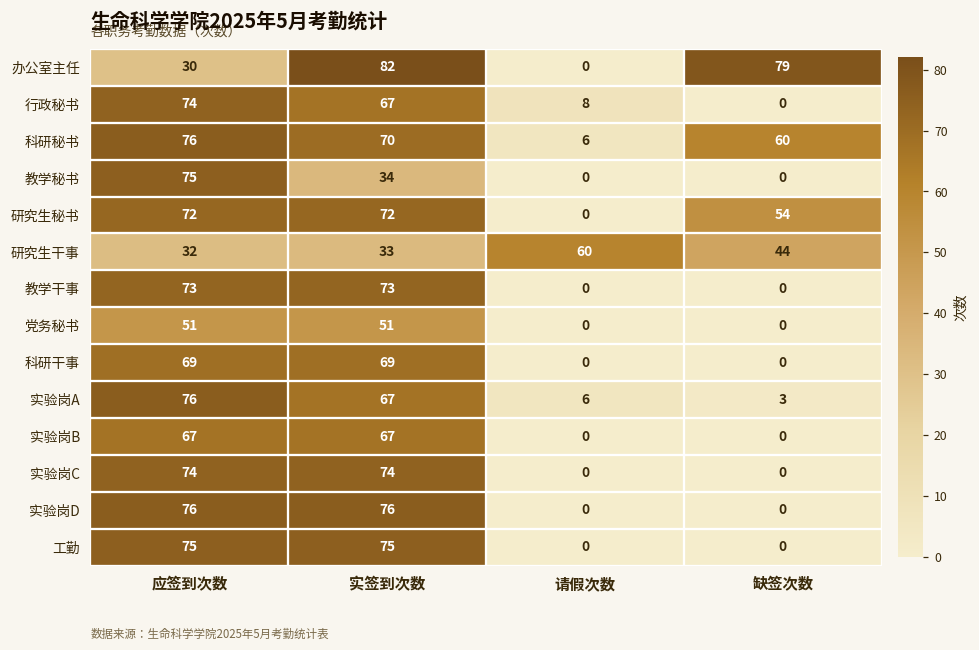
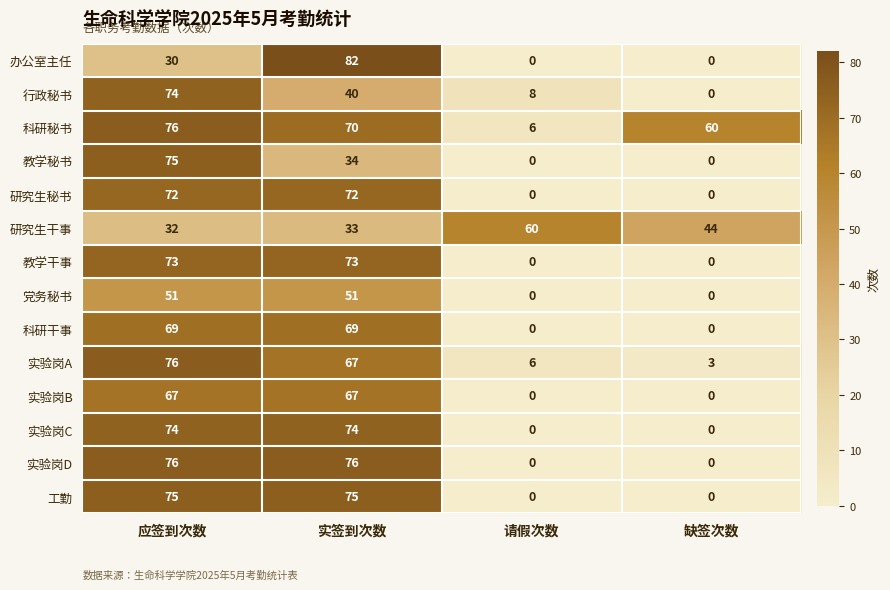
办公室主任, 缺签次数: 79 -> 0
行政秘书, 实签到次数: 67 -> 40
研究生秘书, 缺签次数: 54 -> 0
